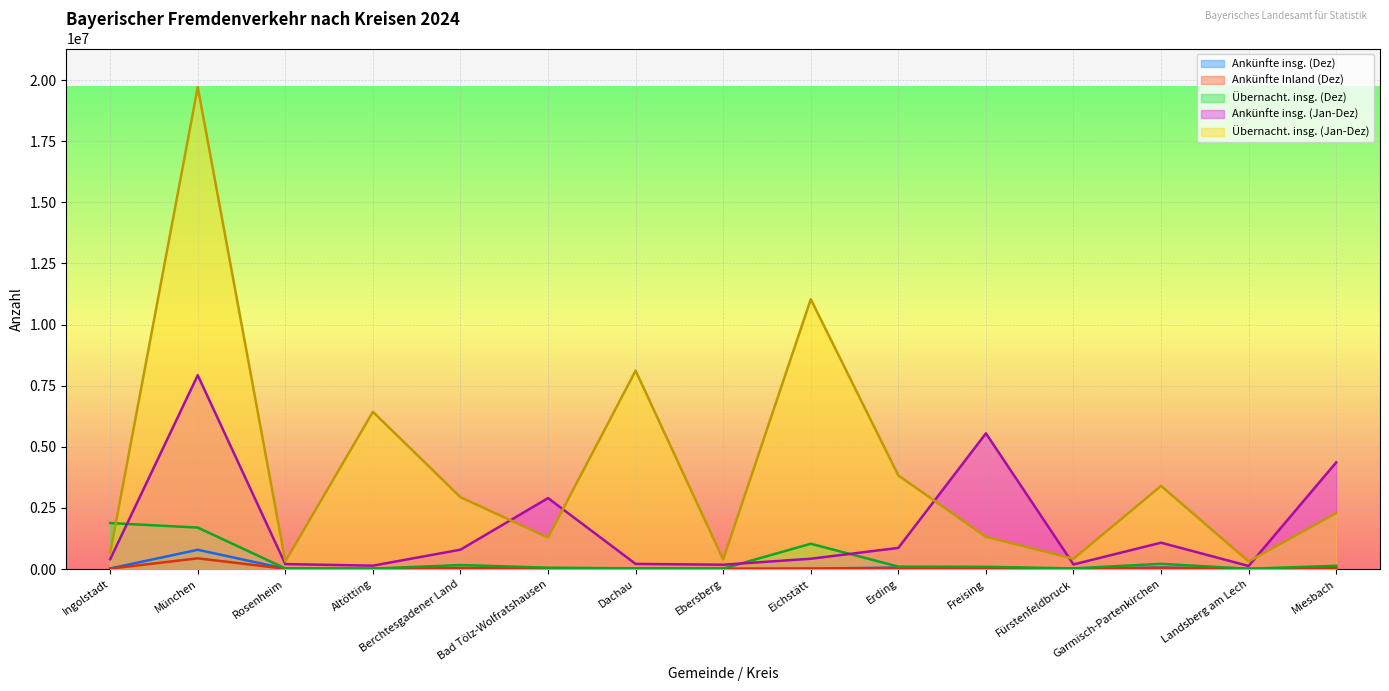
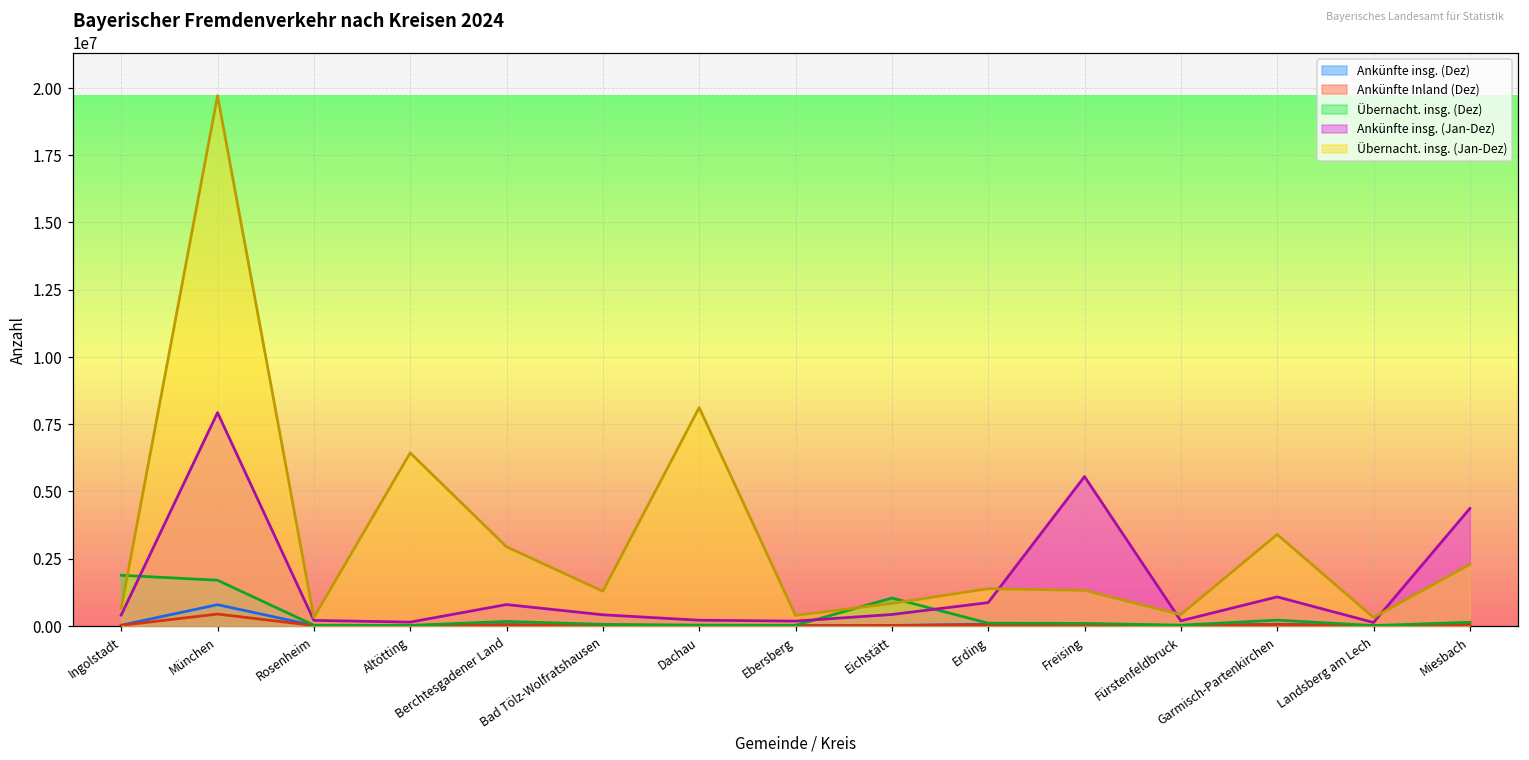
Ankünfte insg. (Jan-Dez), Bad Tölz-Wolfratshausen: 2900000 -> 400000
Übernacht. insg. (Jan-Dez), Eichstätt: 11000000 -> 800000
Übernacht. insg. (Jan-Dez), Erding: 3800000 -> 1400000
